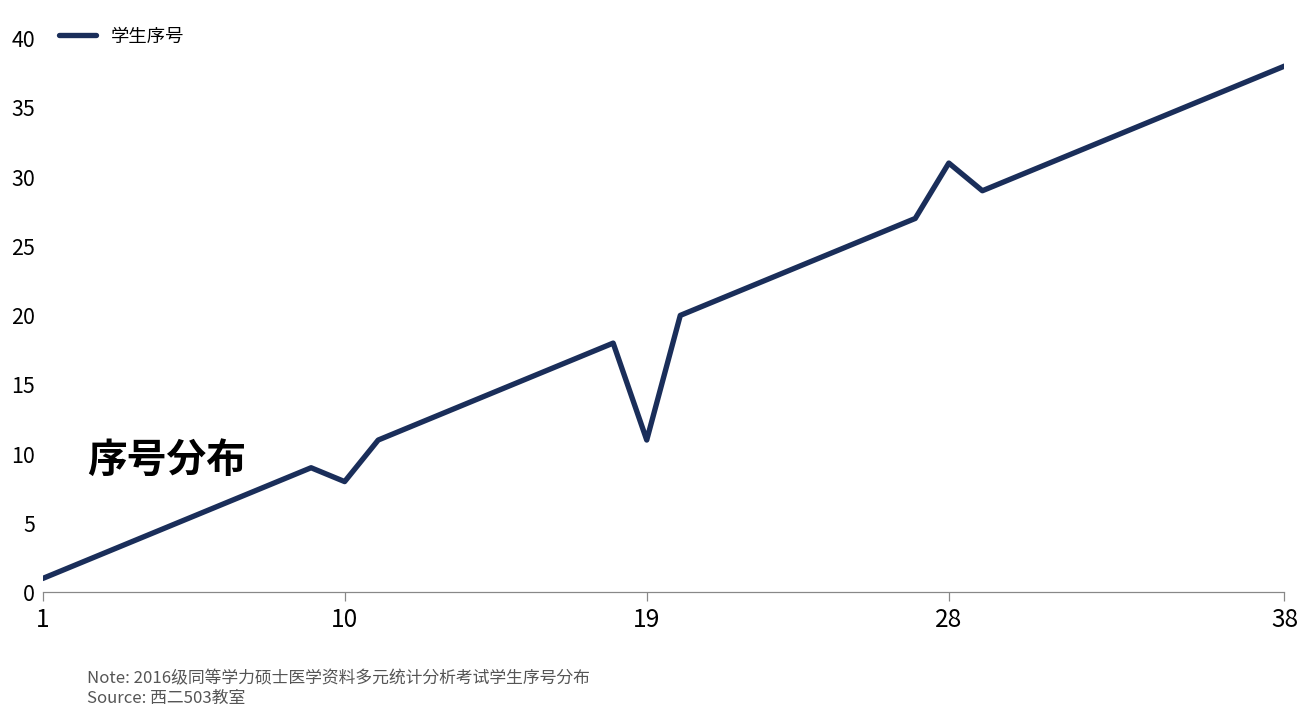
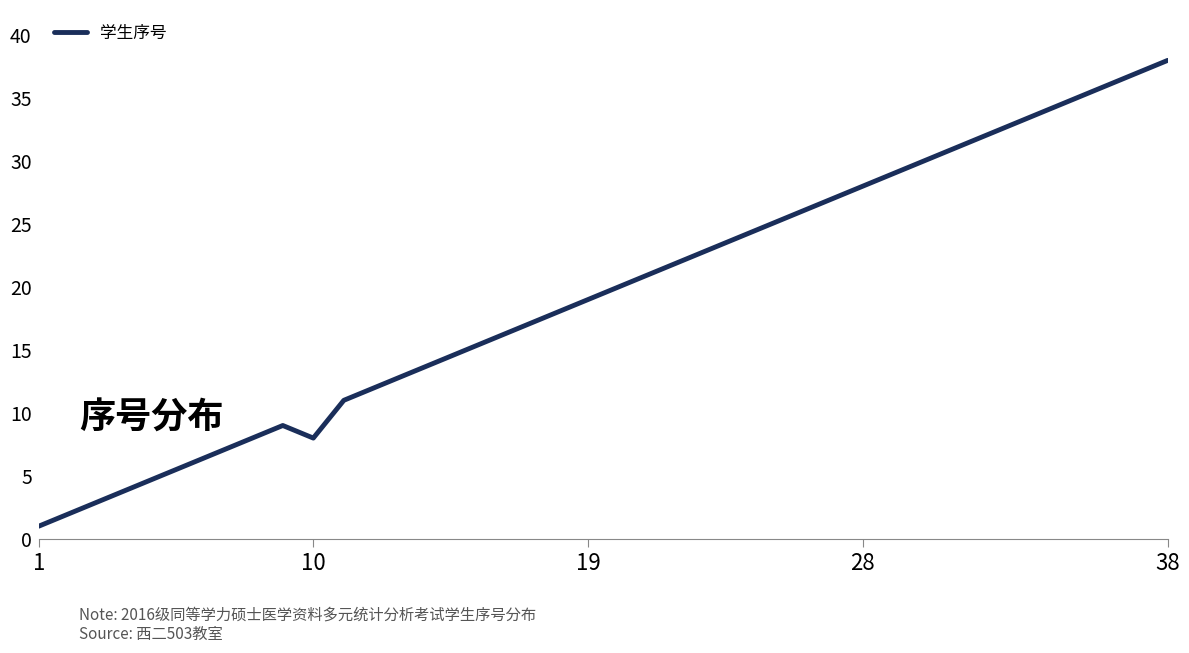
19: 11 -> 19
28: 31 -> 28
